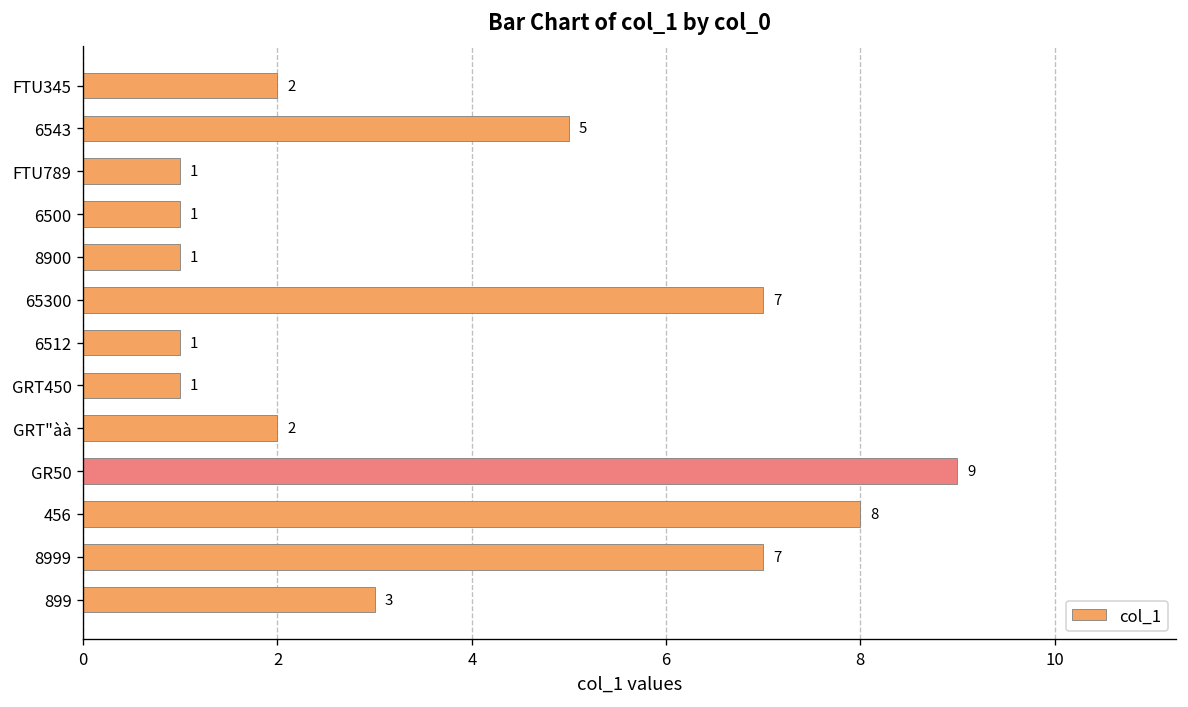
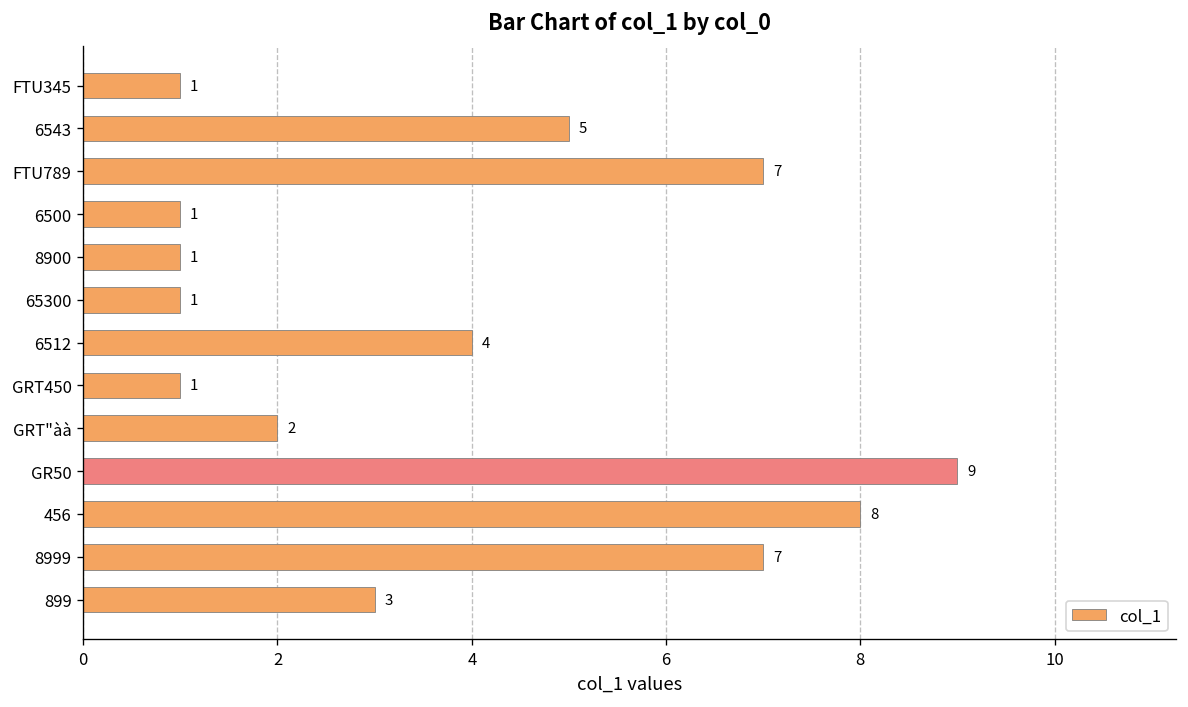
FTU345: 2 -> 1
FTU789: 1 -> 7
65300: 7 -> 1
6512: 1 -> 4
